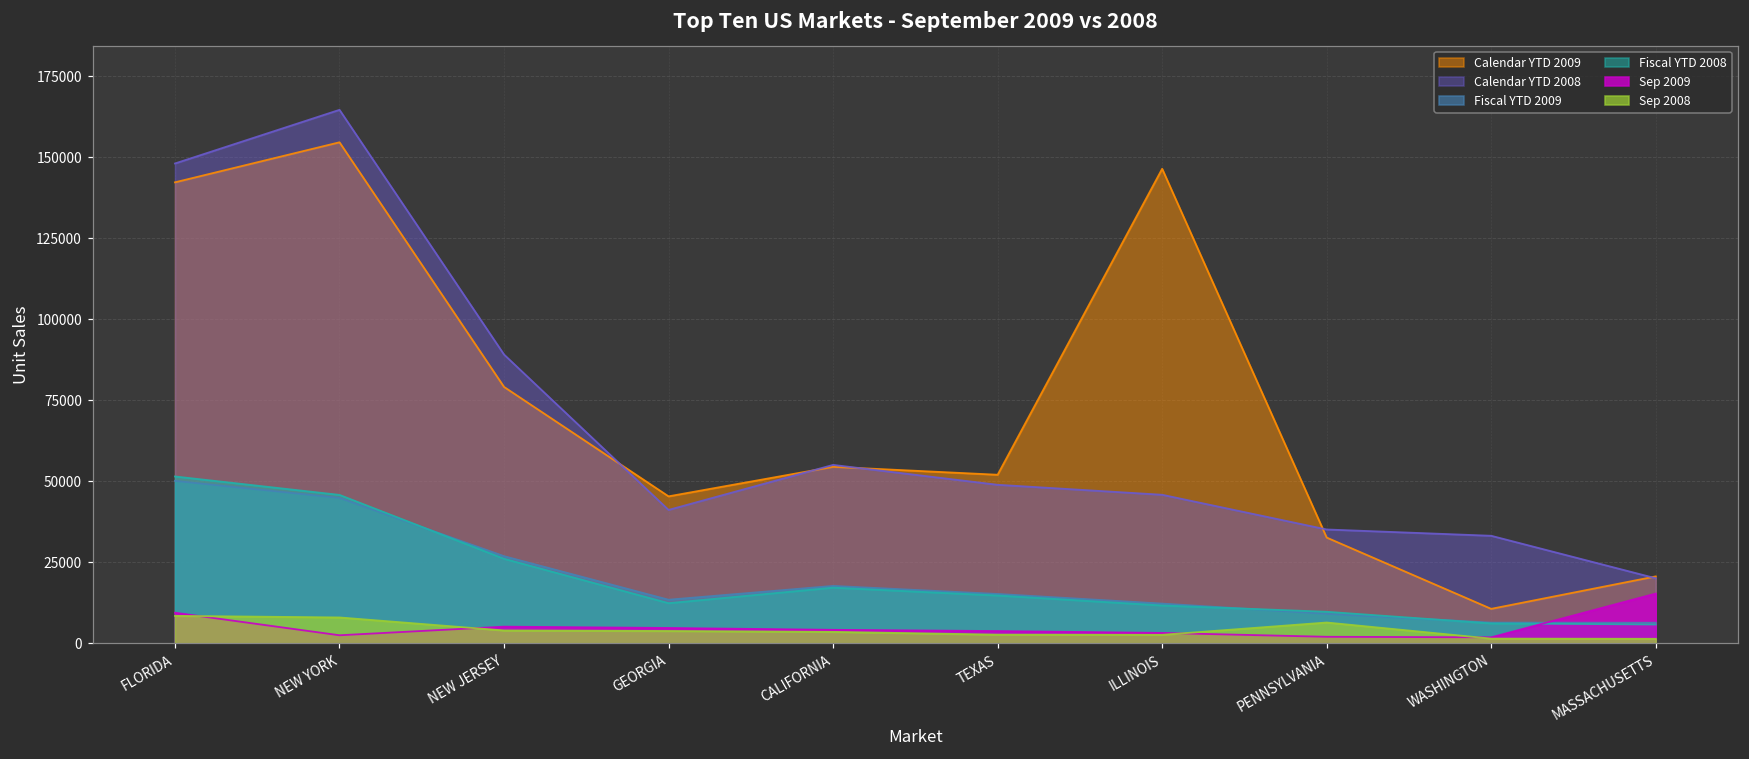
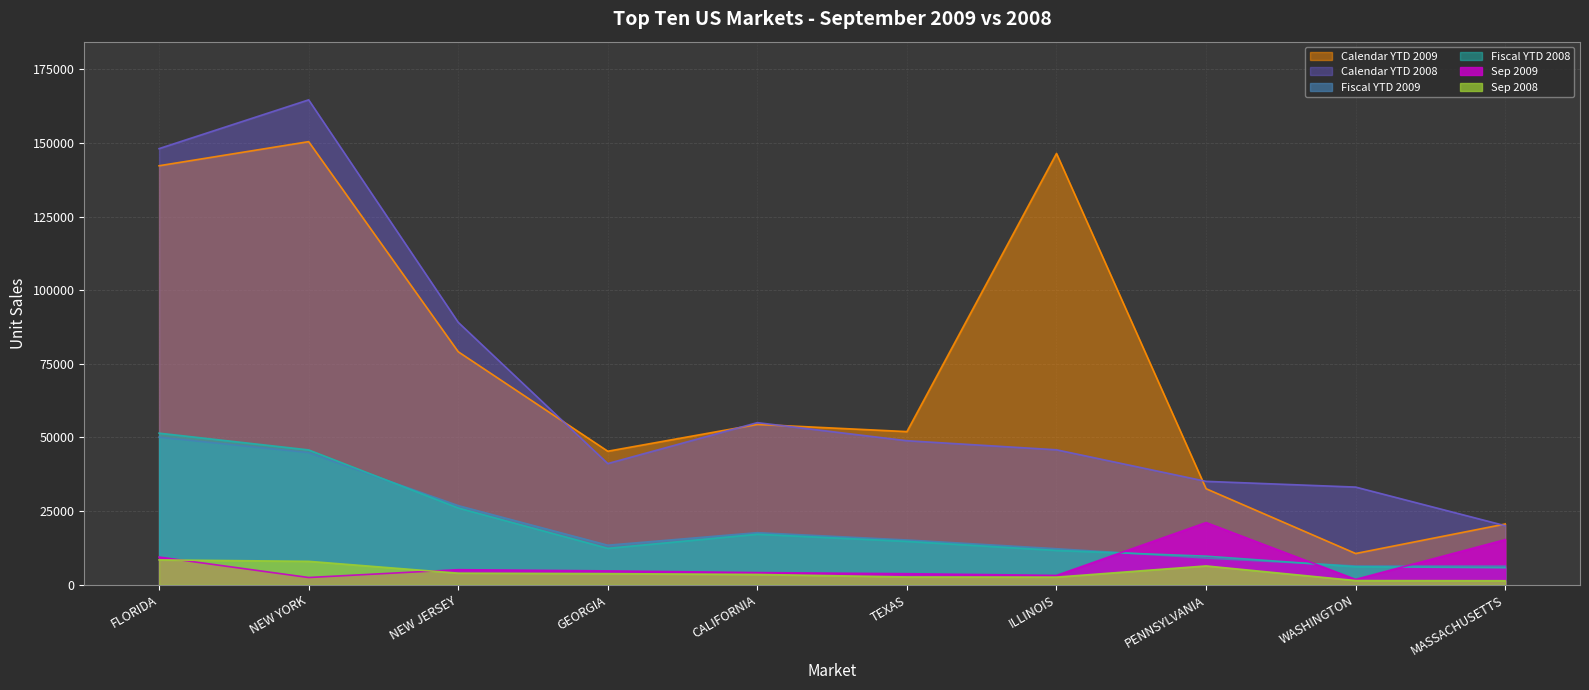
Calendar YTD 2009, NEW YORK: 155000 -> 150000
Sep 2009, PENNSYLVANIA: 2000 -> 21000
